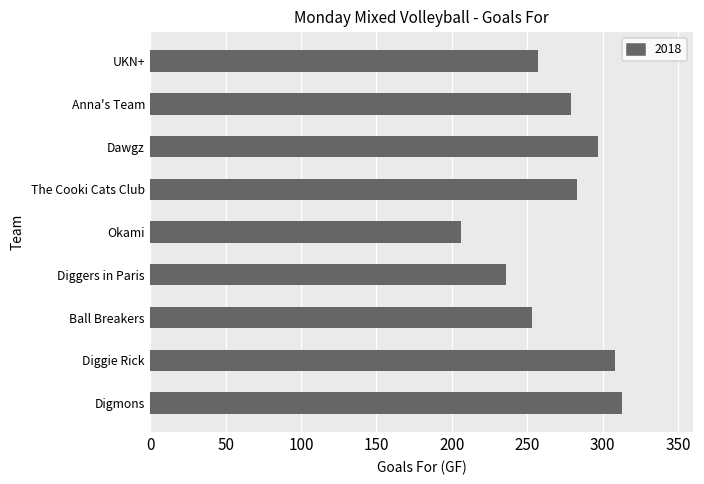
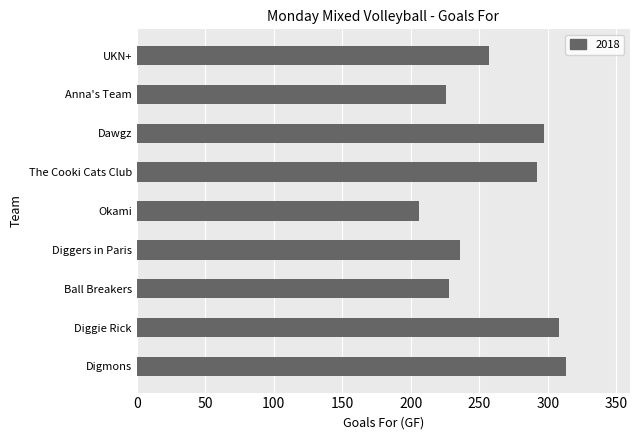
Anna's Team: 279 -> 226
The Cooki Cats Club: 283 -> 292
Ball Breakers: 253 -> 228
